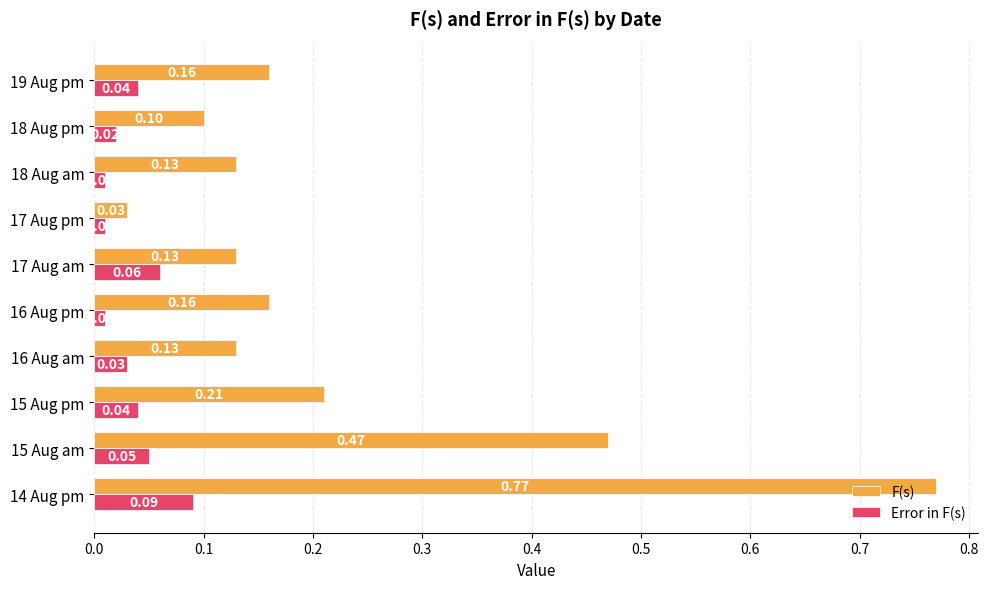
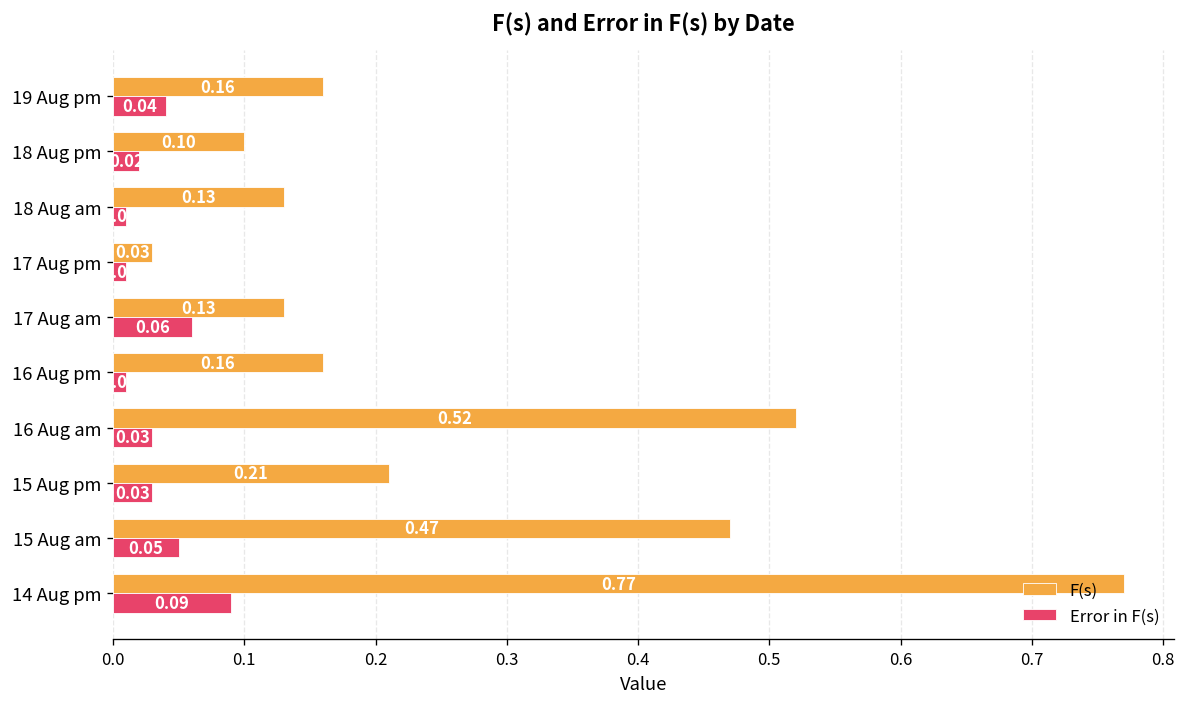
F(s), 16 Aug am: 0.13 -> 0.52
Error in F(s), 15 Aug pm: 0.04 -> 0.03
